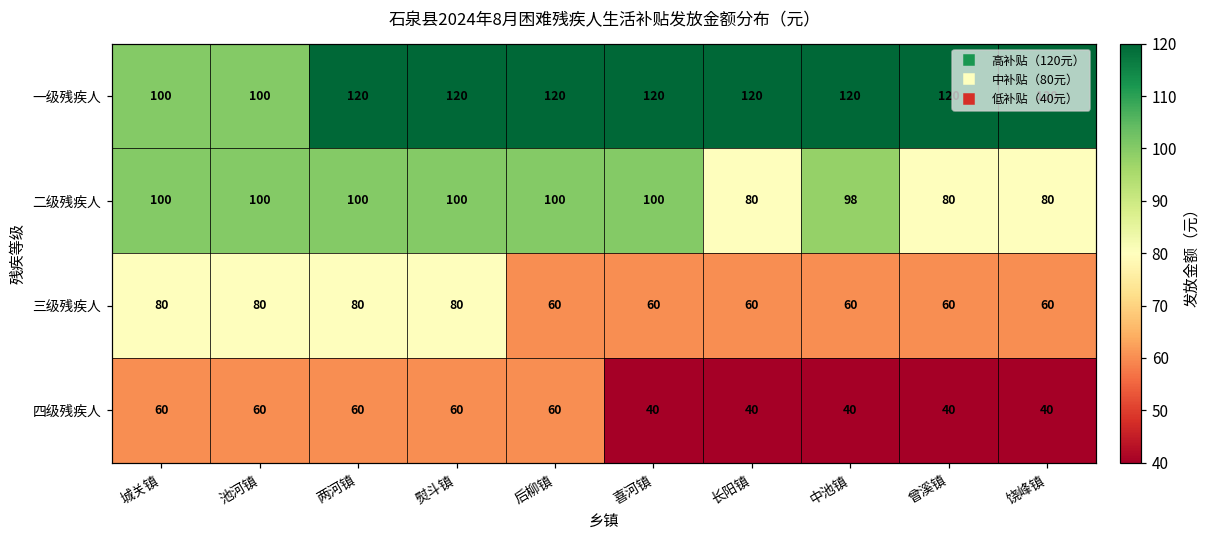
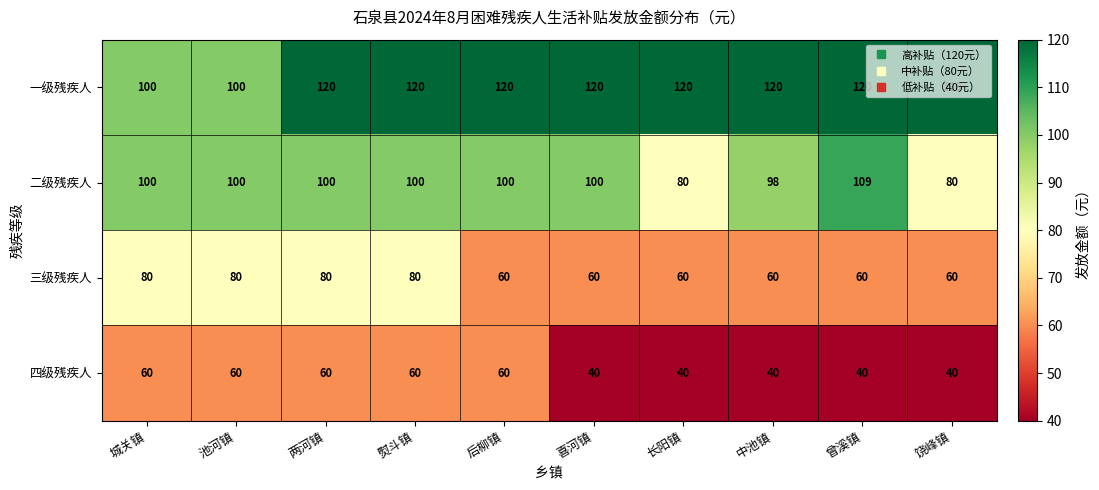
二级残疾人, 曾溪镇: 80 -> 109
